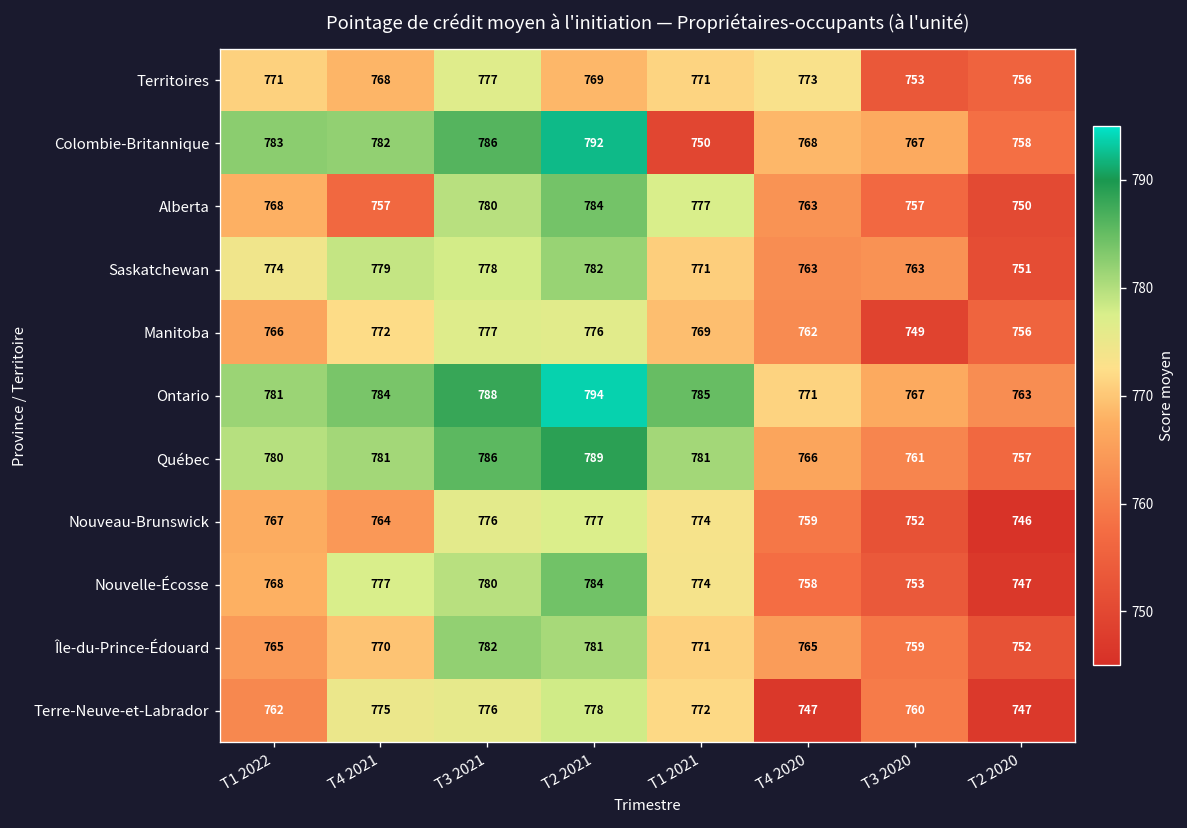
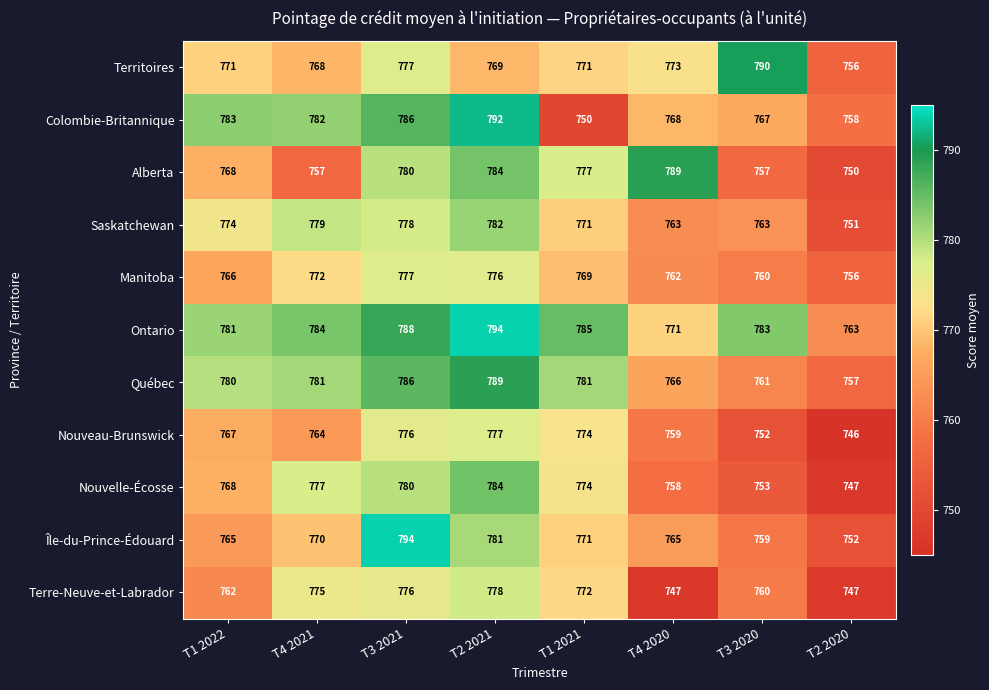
Territoires, T3 2020: 753 -> 790
Alberta, T4 2020: 763 -> 789
Manitoba, T3 2020: 749 -> 760
Ontario, T3 2020: 767 -> 783
Île-du-Prince-Édouard, T3 2021: 782 -> 794
